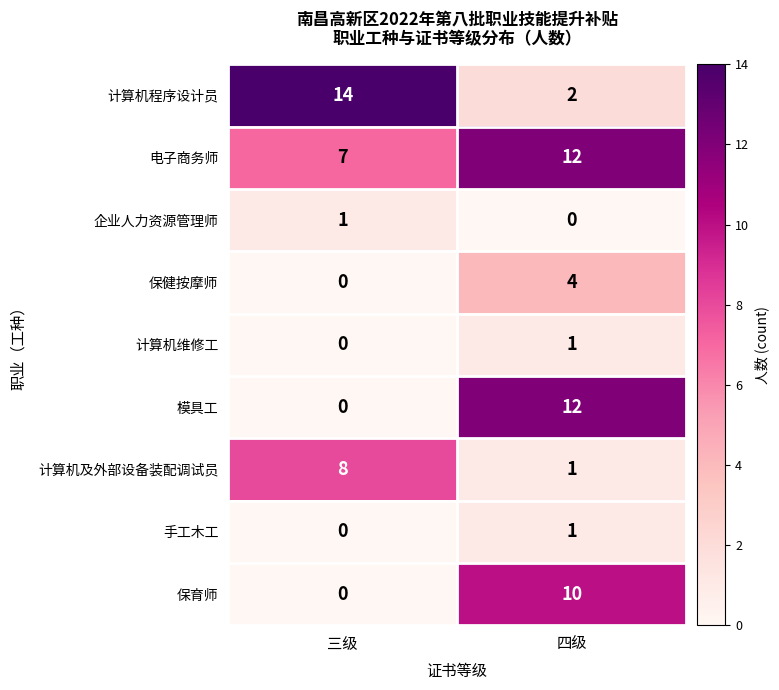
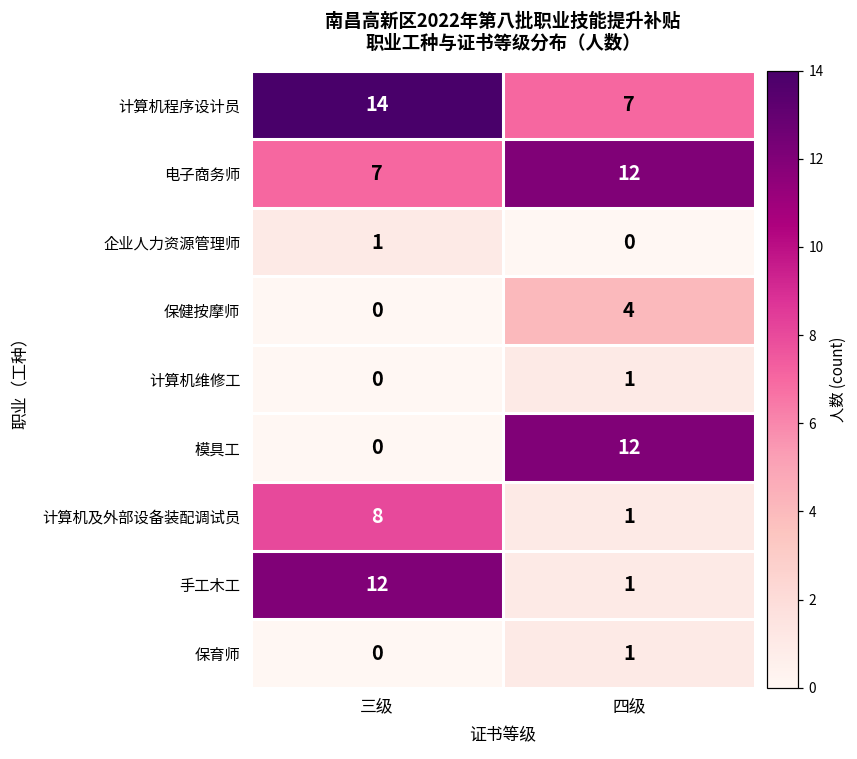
计算机程序设计员, 四级: 2 -> 7
手工木工, 三级: 0 -> 12
保育师, 四级: 10 -> 1
